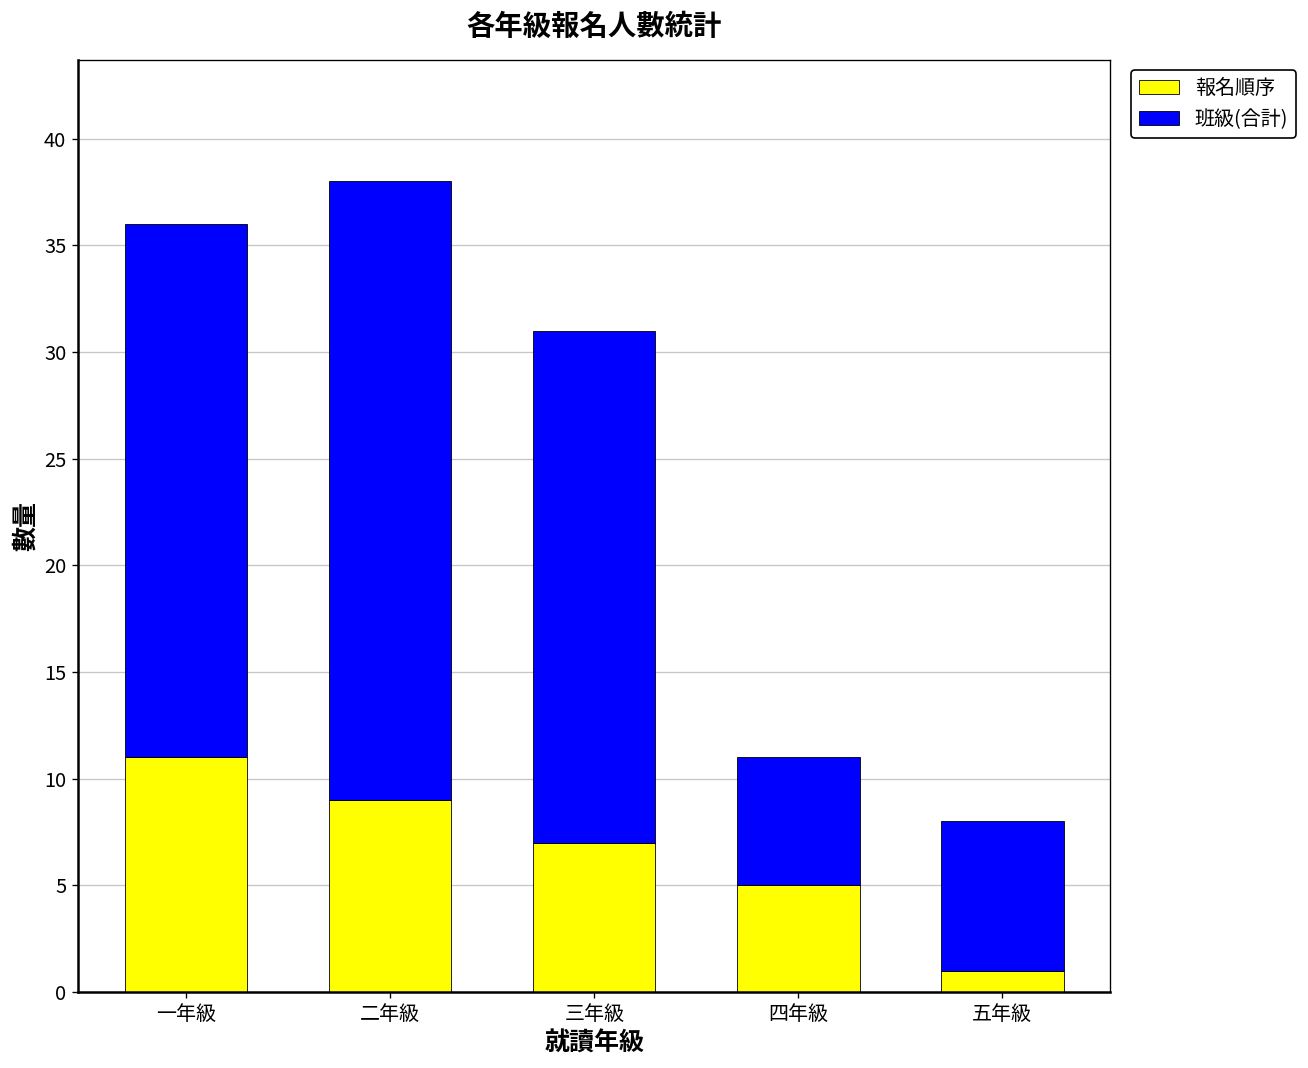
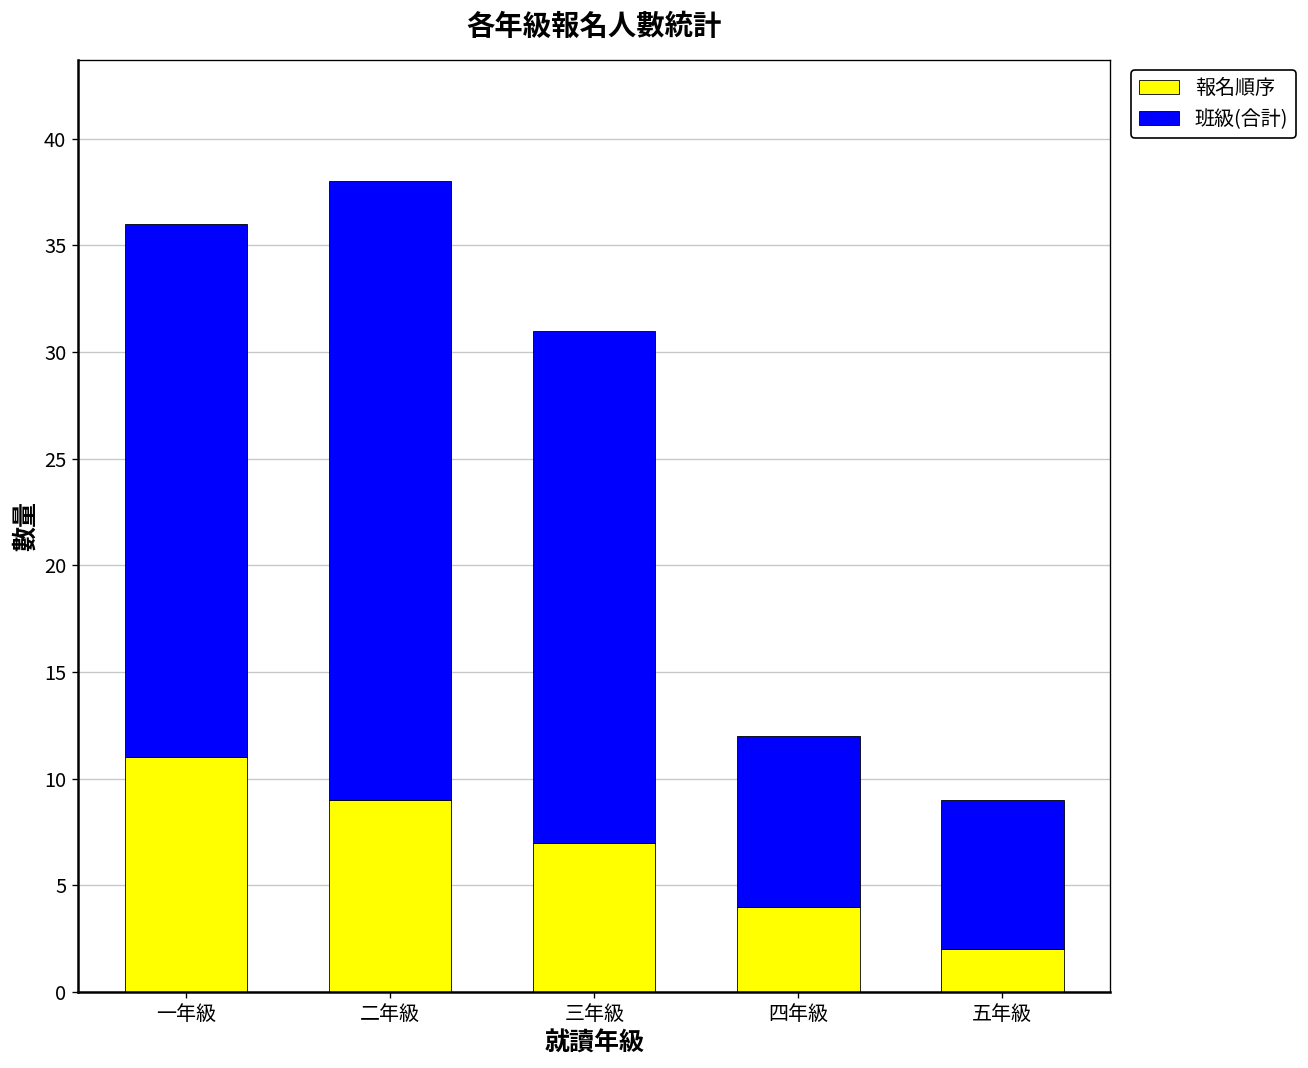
報名順序, 四年級: 5 -> 4
班級(合計), 四年級: 6 -> 8
報名順序, 五年級: 1 -> 2
